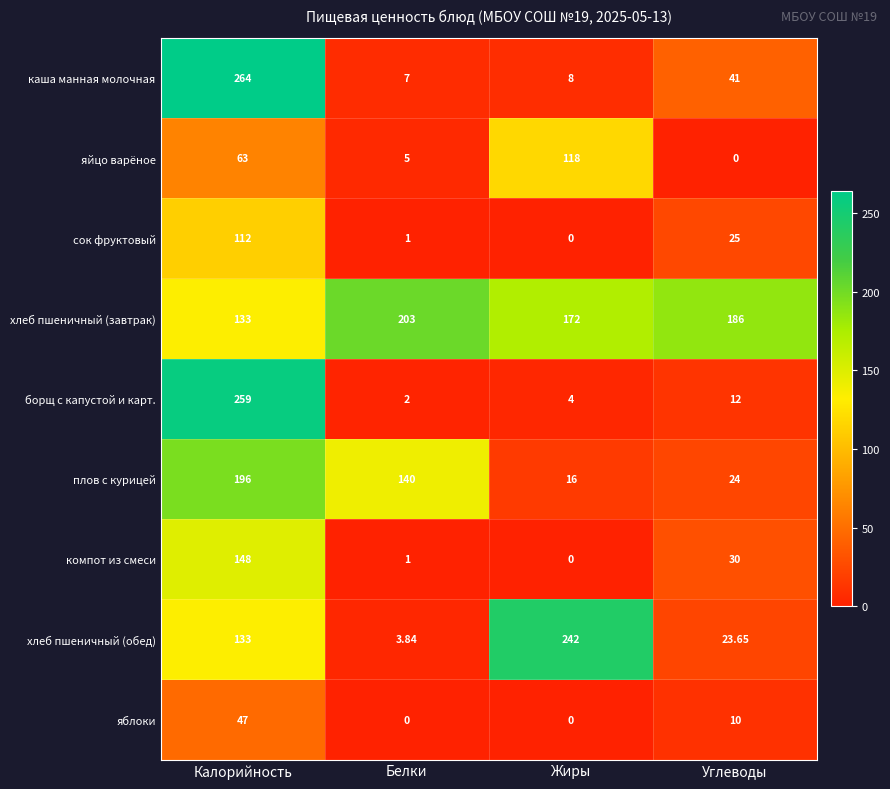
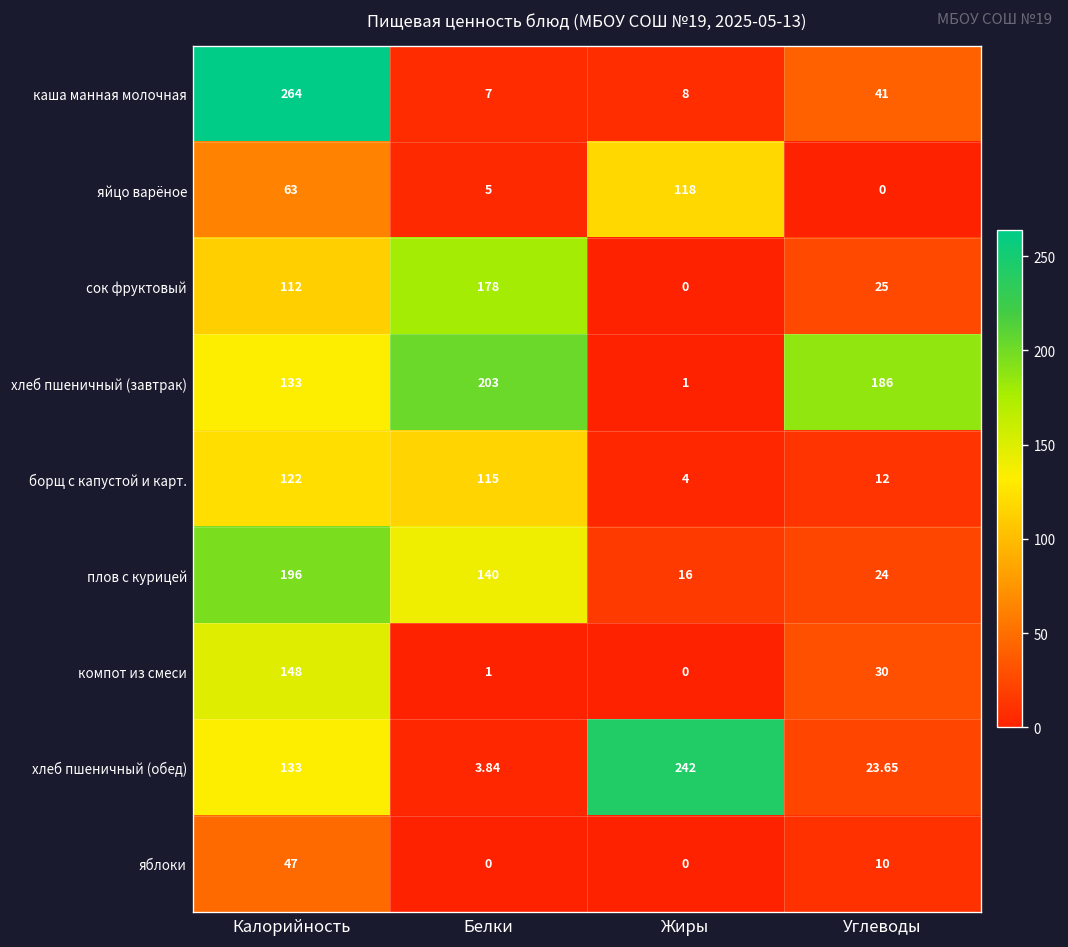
сок фруктовый, Белки: 1 -> 178
хлеб пшеничный (завтрак), Жиры: 172 -> 1
борщ с капустой и карт., Калорийность: 259 -> 122
борщ с капустой и карт., Белки: 2 -> 115
